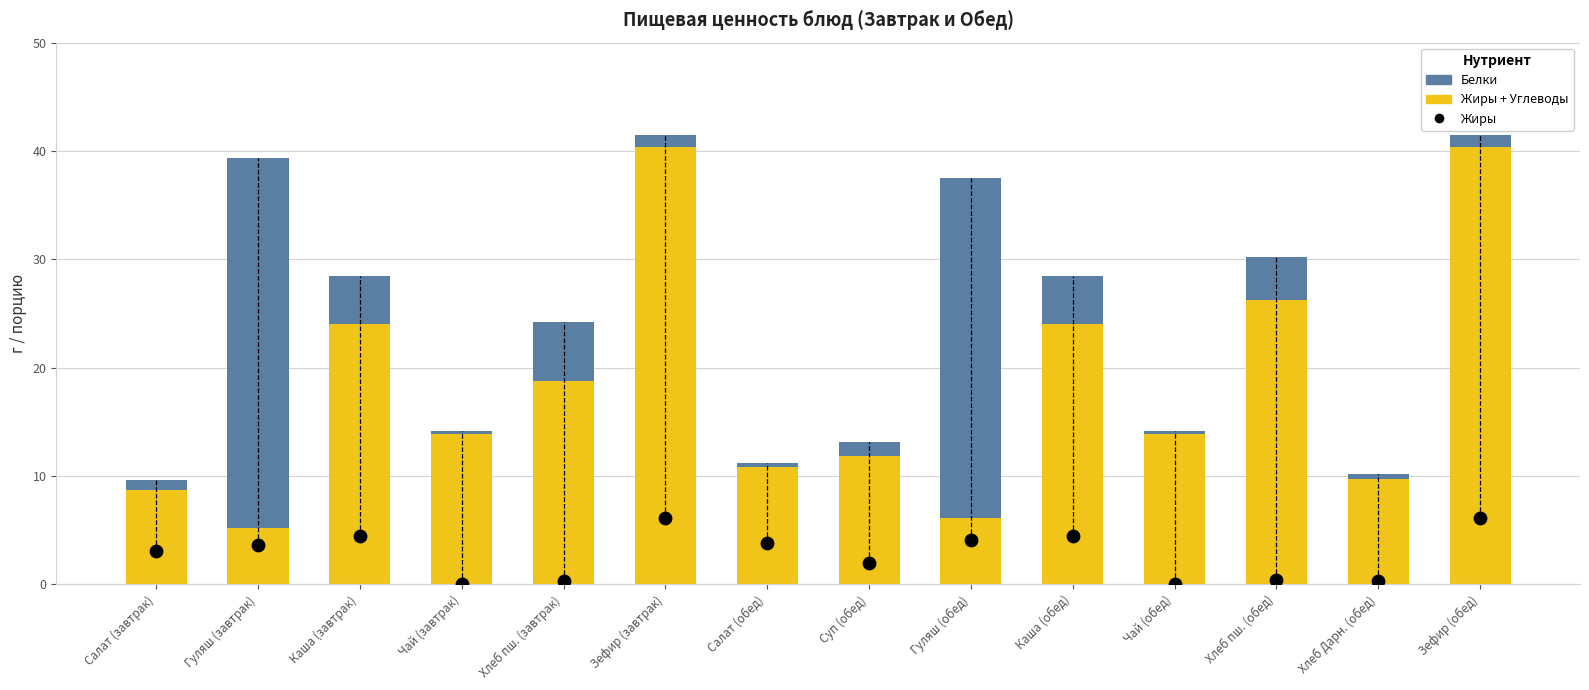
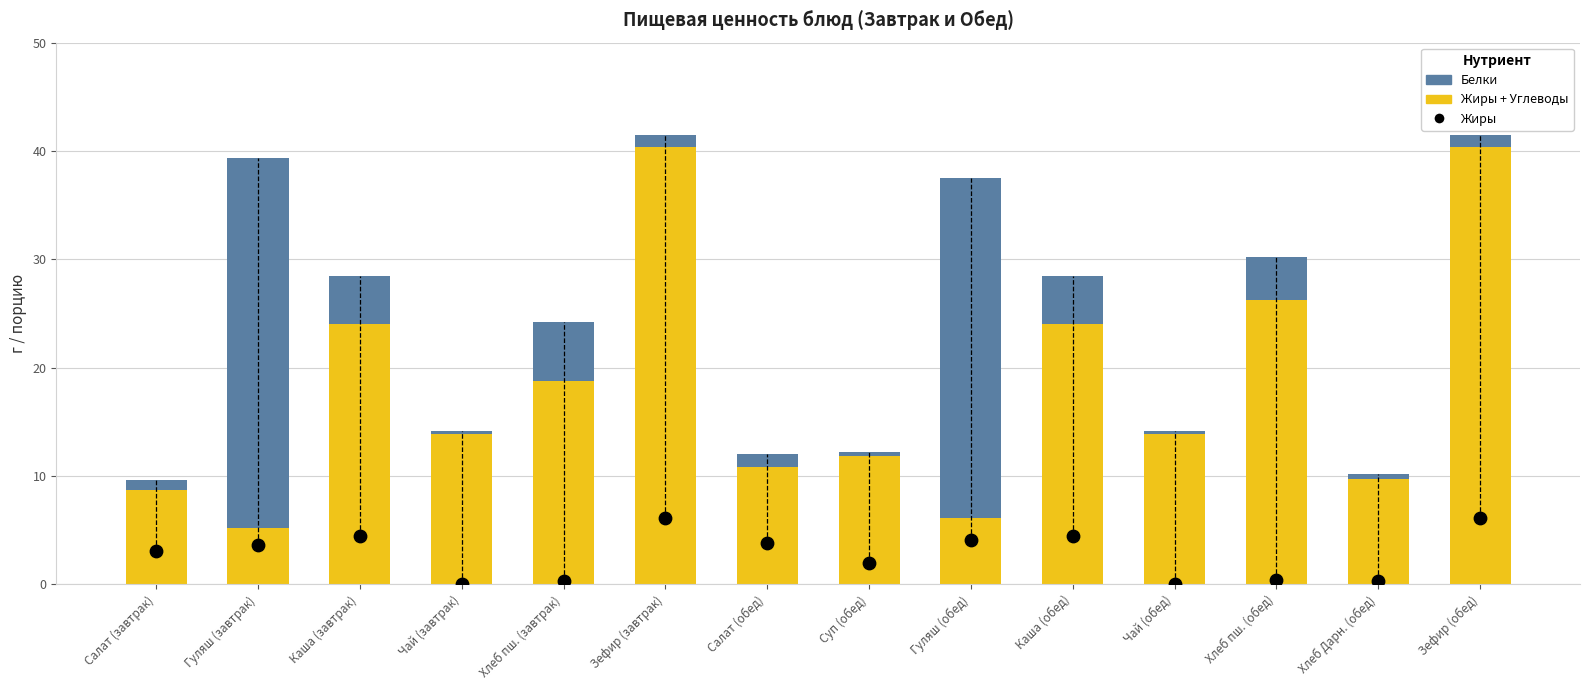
Белки, Салат (обед): 0.4 -> 1.2
Белки, Суп (обед): 1.3 -> 0.4
